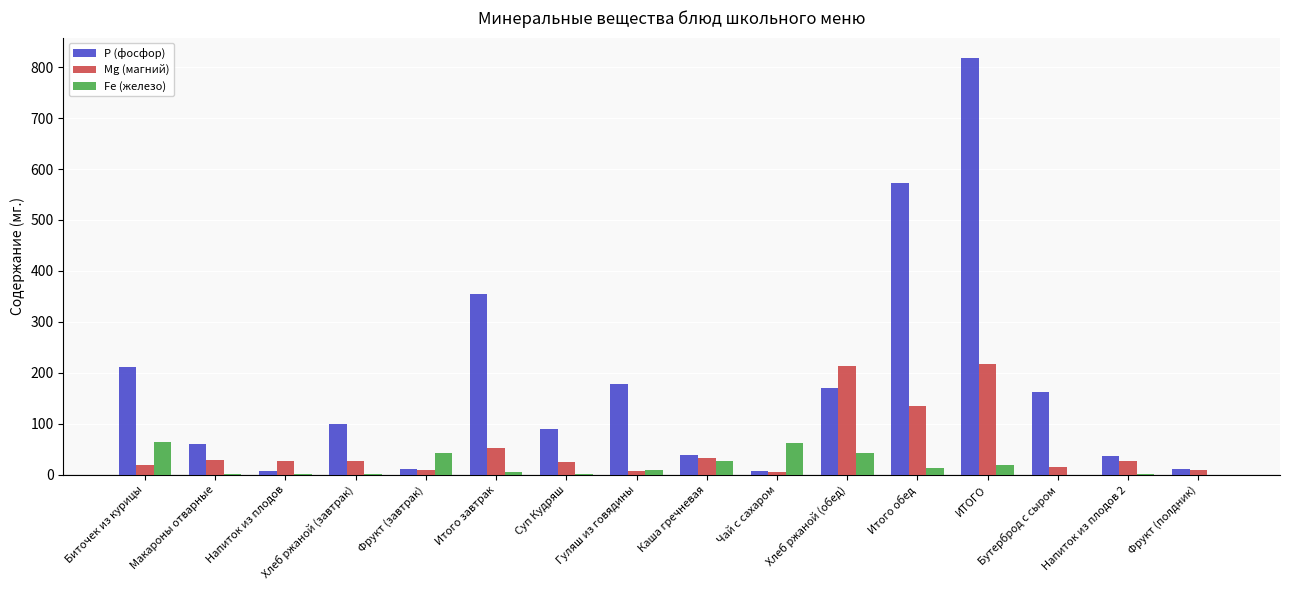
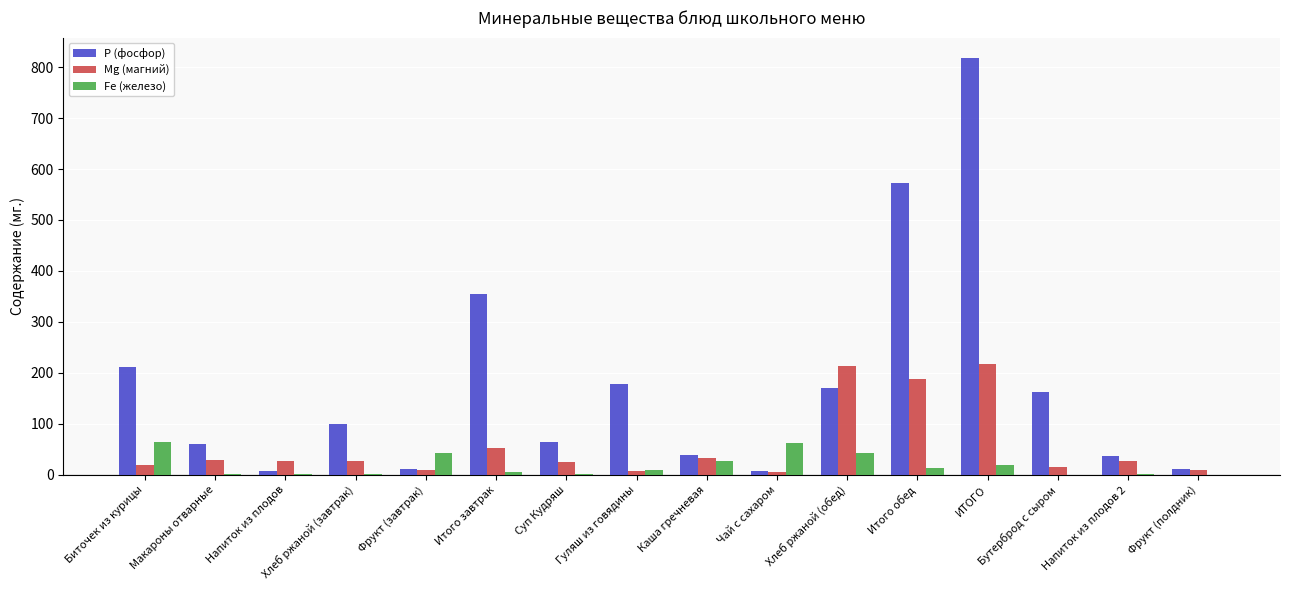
Р (фосфор), Суп Кудряш: 90 -> 60
Mg (магний), Итого обед: 140 -> 190
